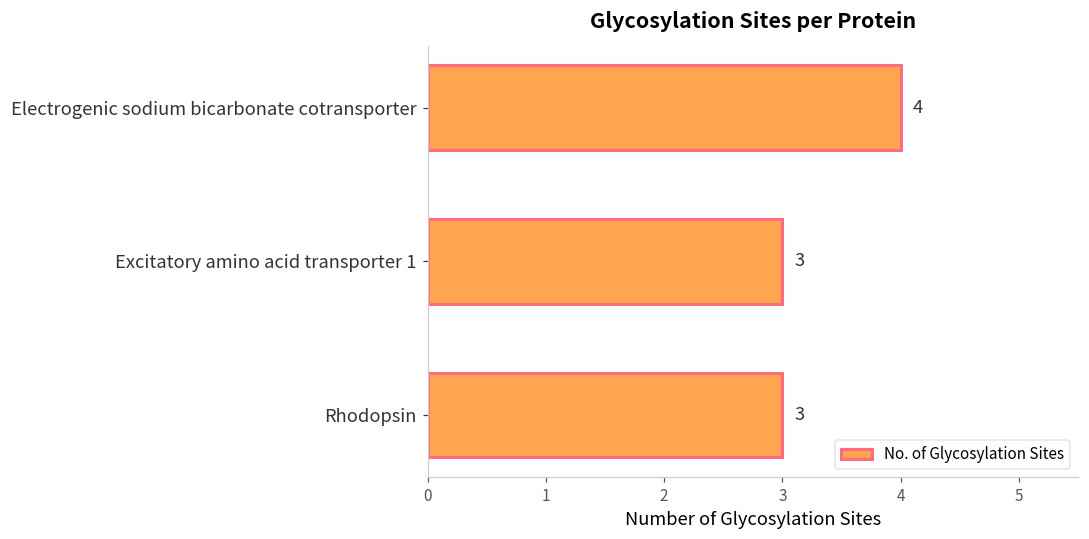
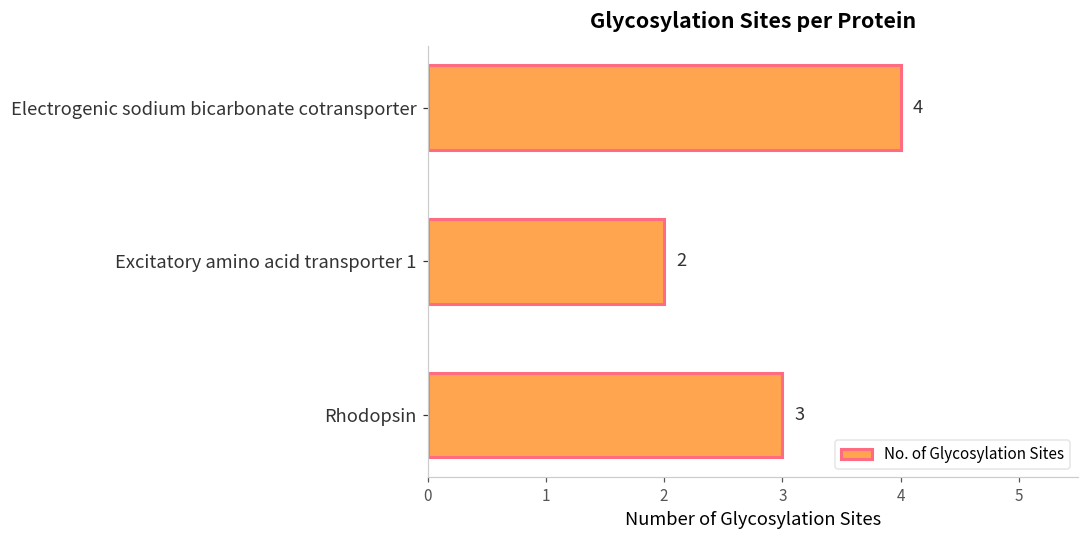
Excitatory amino acid transporter 1: 3 -> 2
